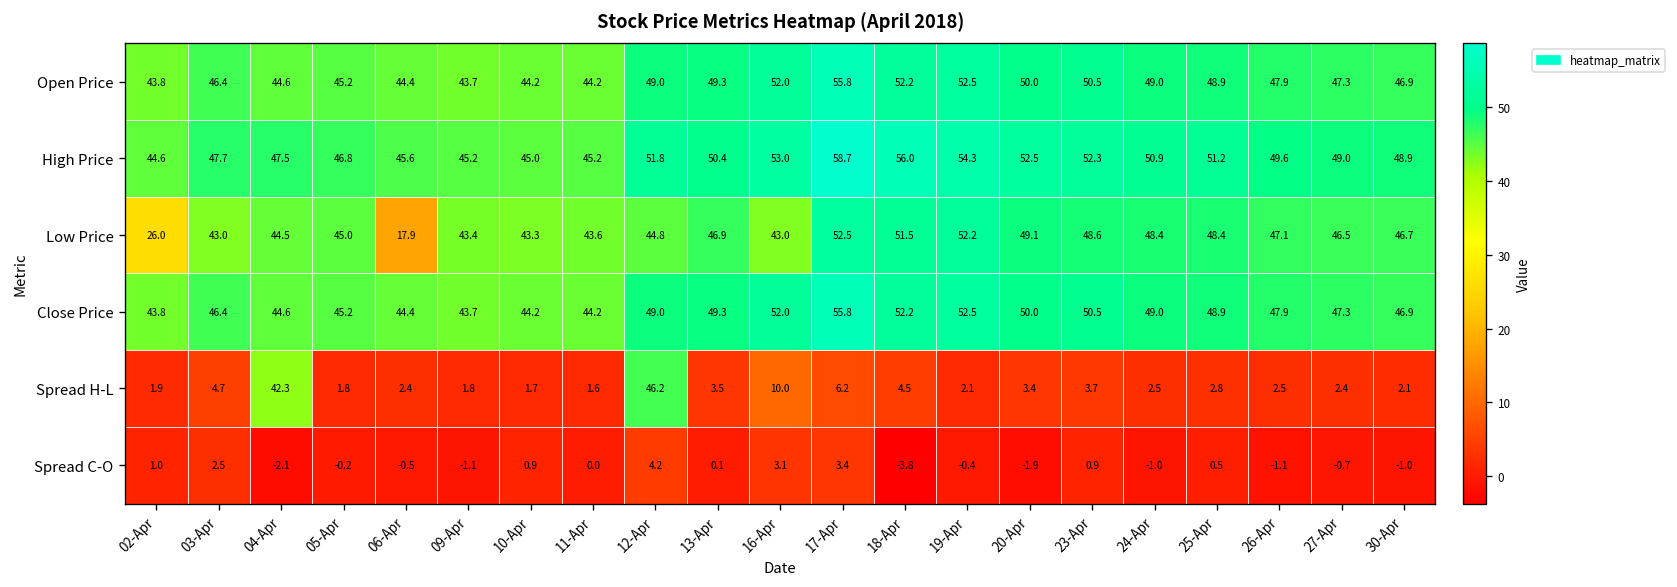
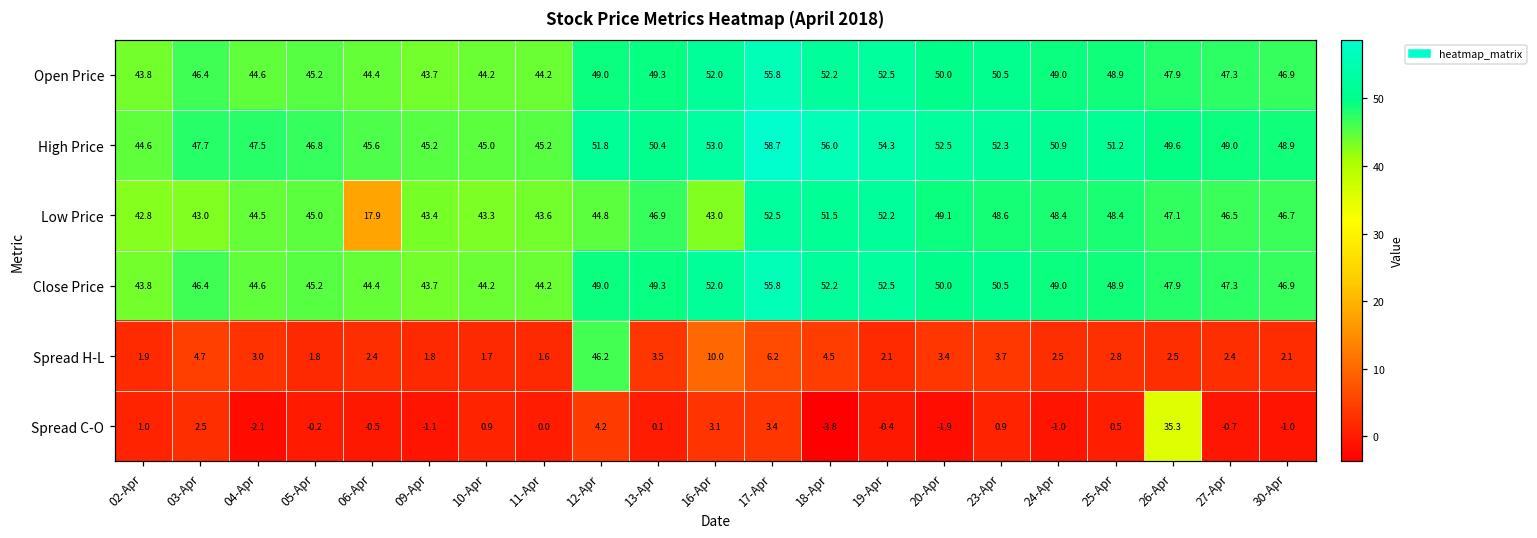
Low Price, 02-Apr: 26.0 -> 42.8
Spread H-L, 04-Apr: 42.3 -> 3.0
Spread C-O, 26-Apr: -1.1 -> 35.3
